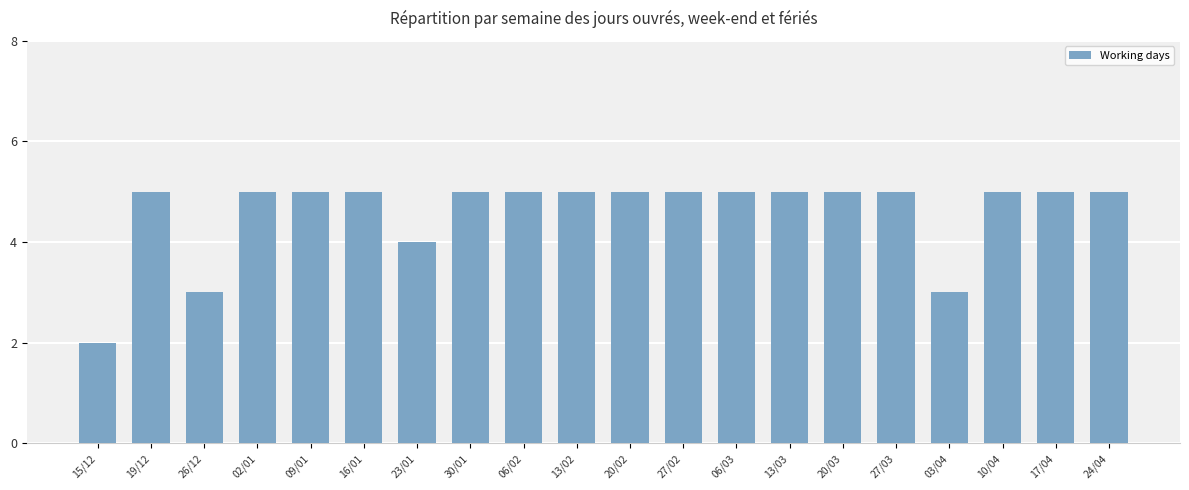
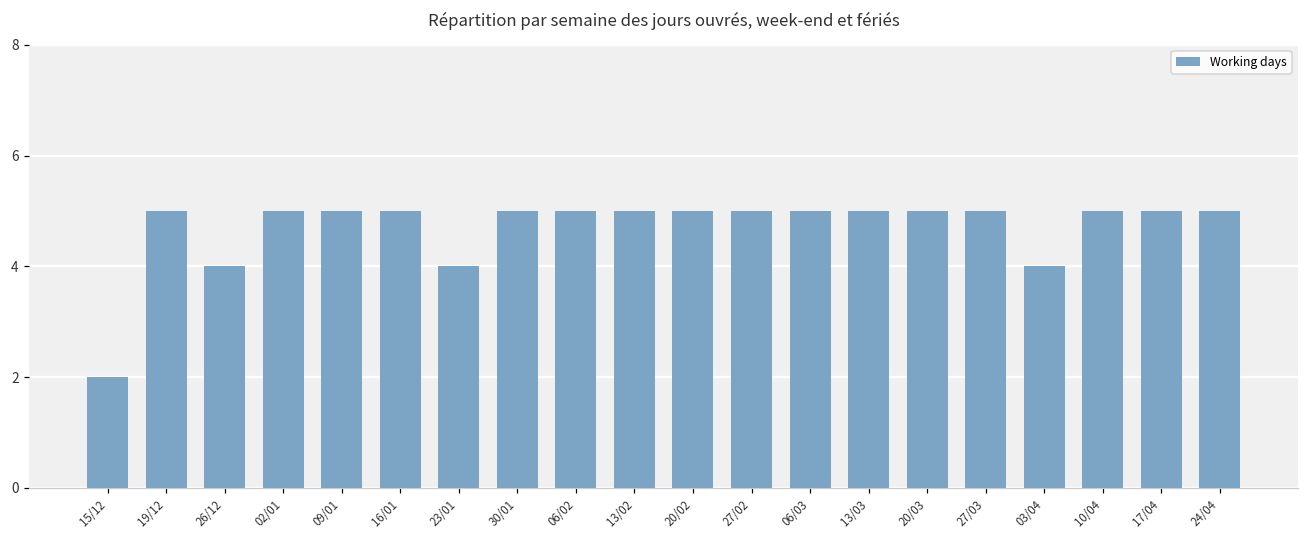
26/12: 3 -> 4
03/04: 3 -> 4
